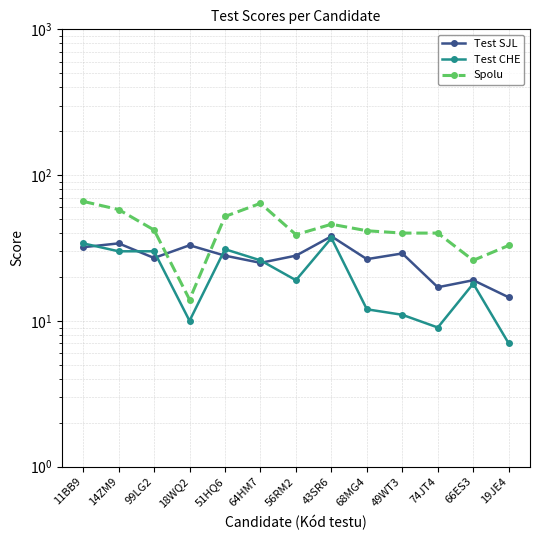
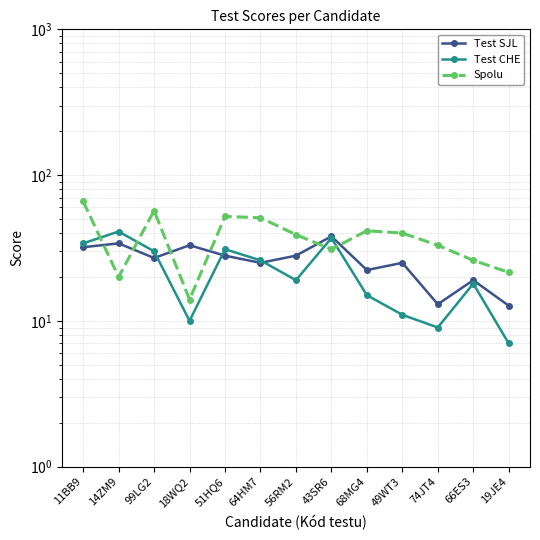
Test CHE, 14ZM9: 30 -> 41
Spolu, 14ZM9: 58 -> 20
Spolu, 99LG2: 42 -> 57
Spolu, 64HM7: 60 -> 51
Spolu, 43SR6: 46 -> 31
Test SJL, 68MG4: 27 -> 22
Test CHE, 68MG4: 12 -> 15
Test SJL, 49WT3: 29 -> 25
Test SJL, 74JT4: 17 -> 13
Spolu, 74JT4: 40 -> 33
Test SJL, 19JE4: 15 -> 13
Spolu, 19JE4: 33 -> 22
